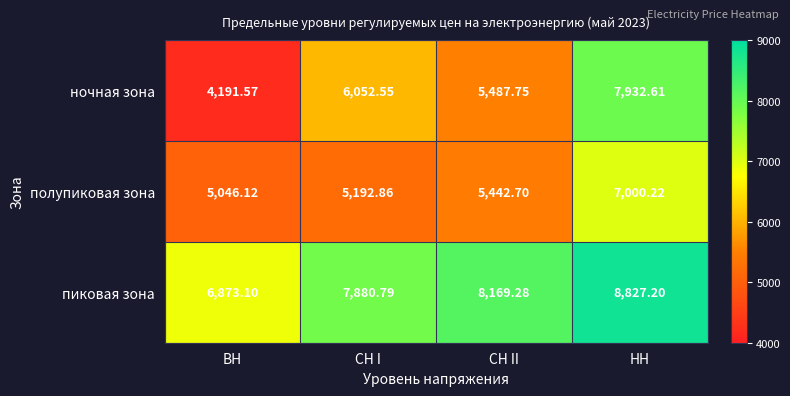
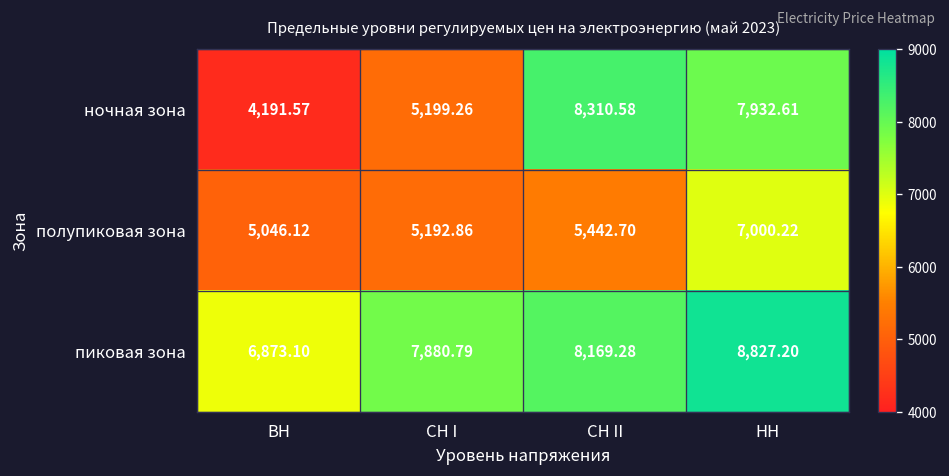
ночная зона, СН I: 6,052.55 -> 5,199.26
ночная зона, СН II: 5,487.75 -> 8,310.58
